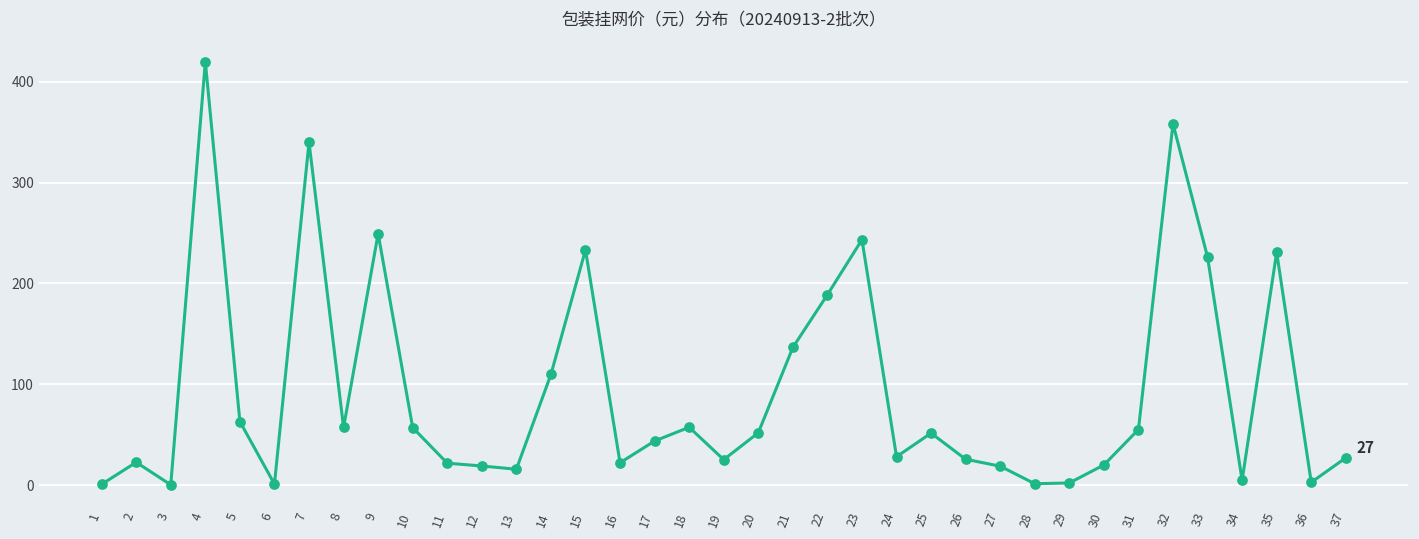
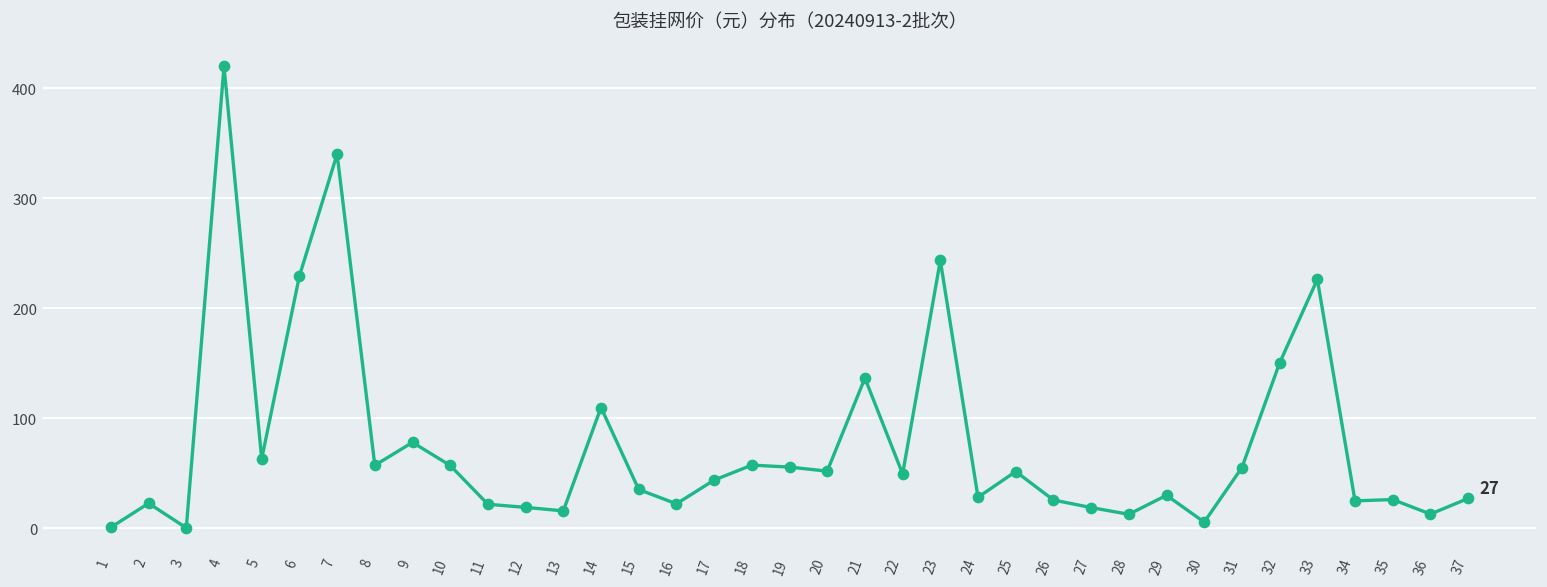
6: 0 -> 230
9: 250 -> 80
15: 230 -> 40
19: 30 -> 60
22: 190 -> 50
28: 0 -> 10
29: 0 -> 30
30: 20 -> 10
32: 360 -> 150
34: 0 -> 20
35: 230 -> 30
36: 0 -> 10
